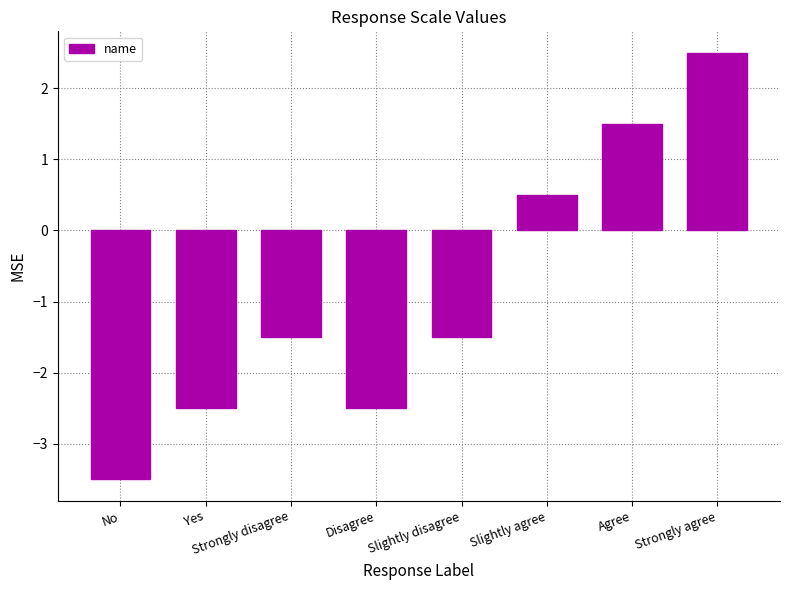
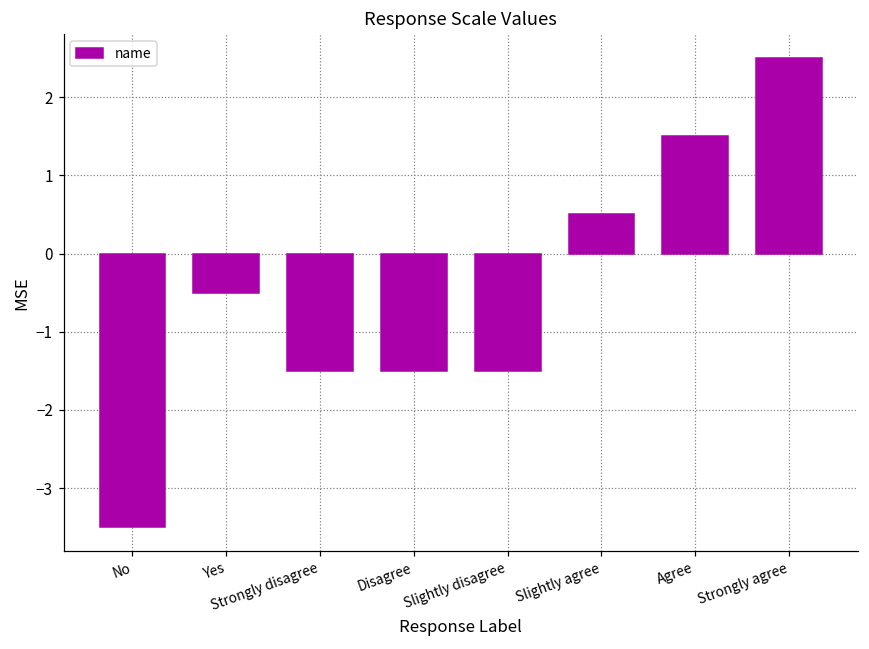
Yes: -2.5 -> -0.5
Disagree: -2.5 -> -1.5
